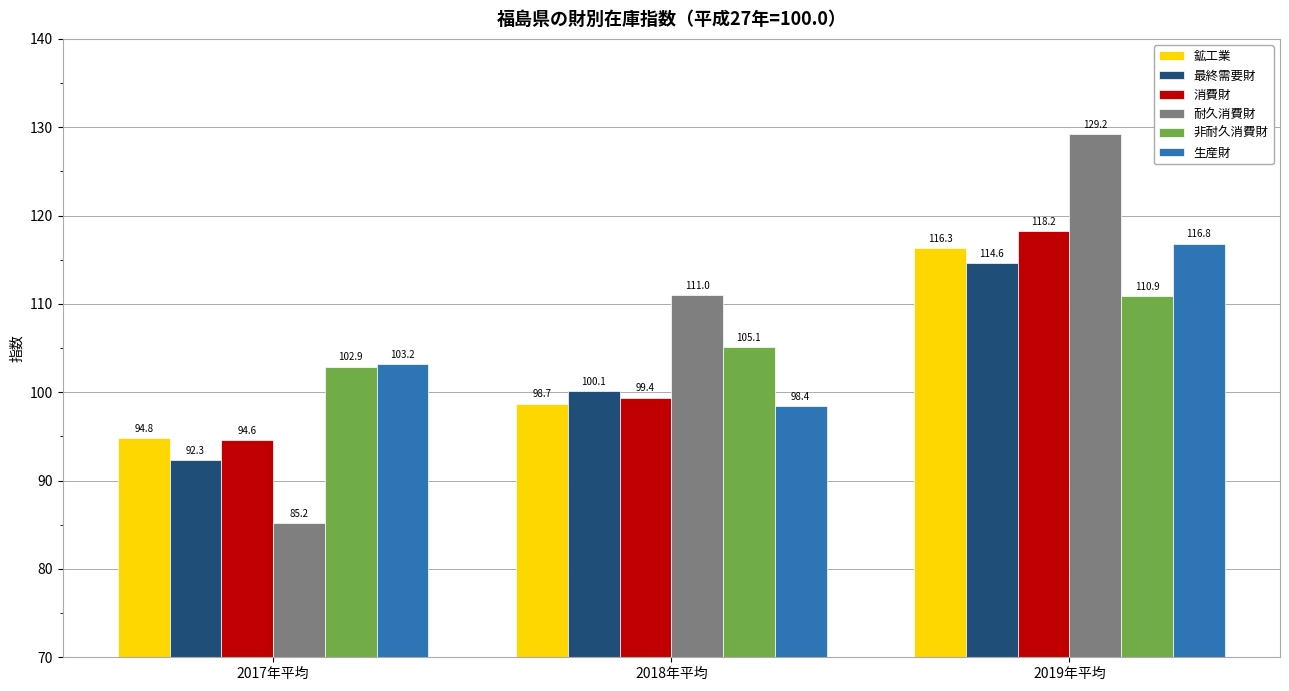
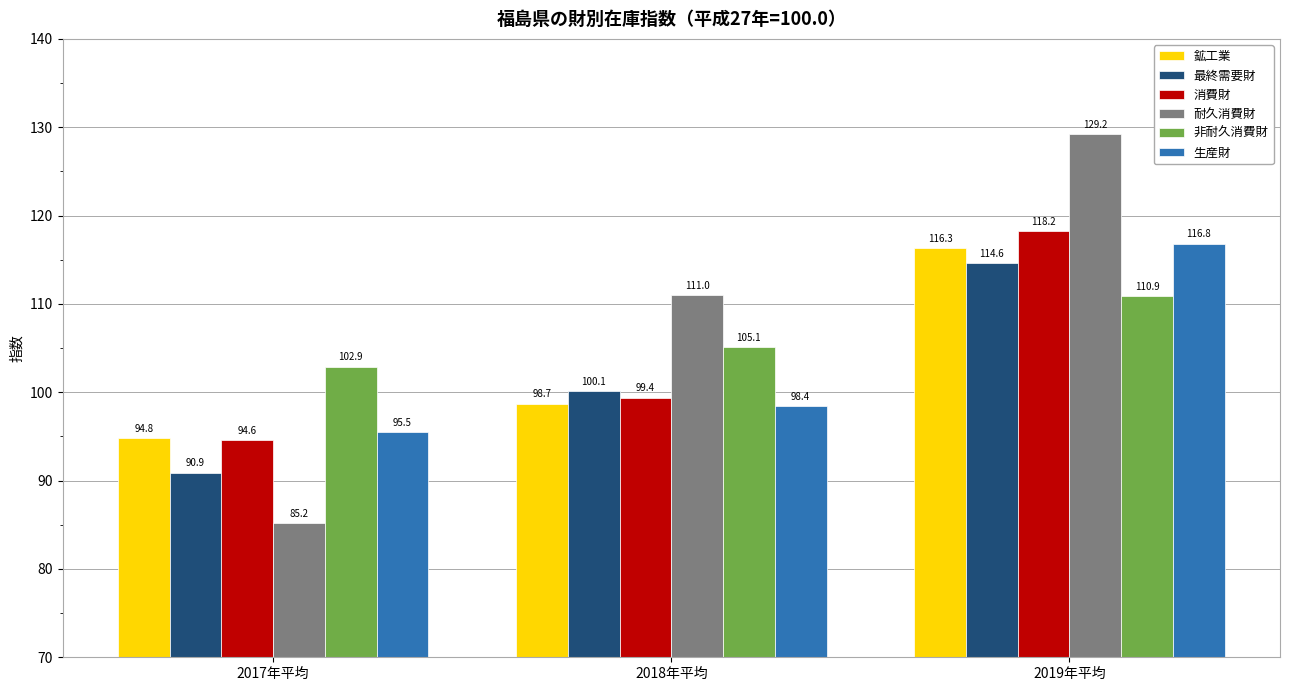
最終需要財, 2017年平均: 92.3 -> 90.9
生産財, 2017年平均: 103.2 -> 95.5
